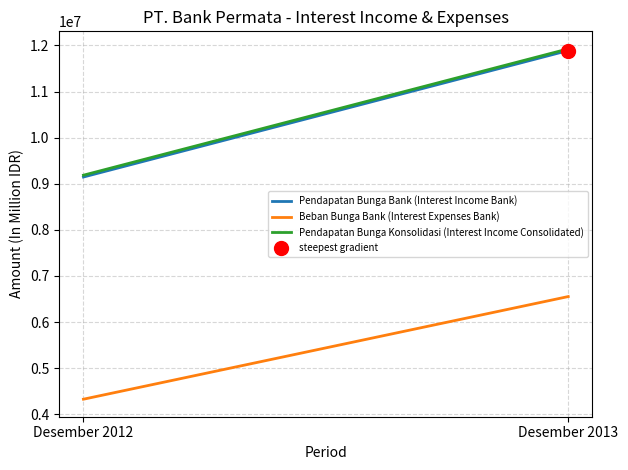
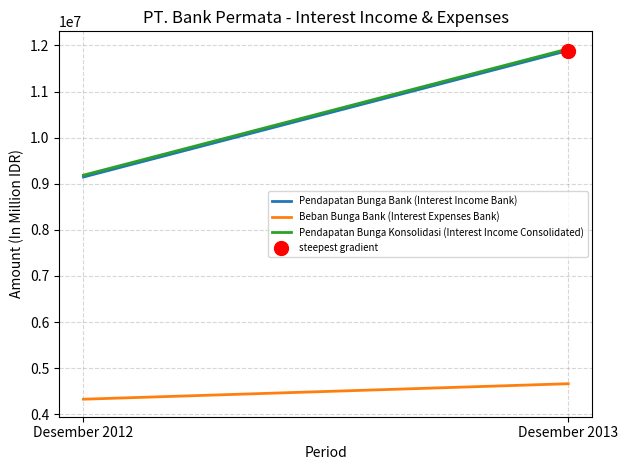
Beban Bunga Bank (Interest Expenses Bank), Desember 2013: 6600000 -> 4700000
